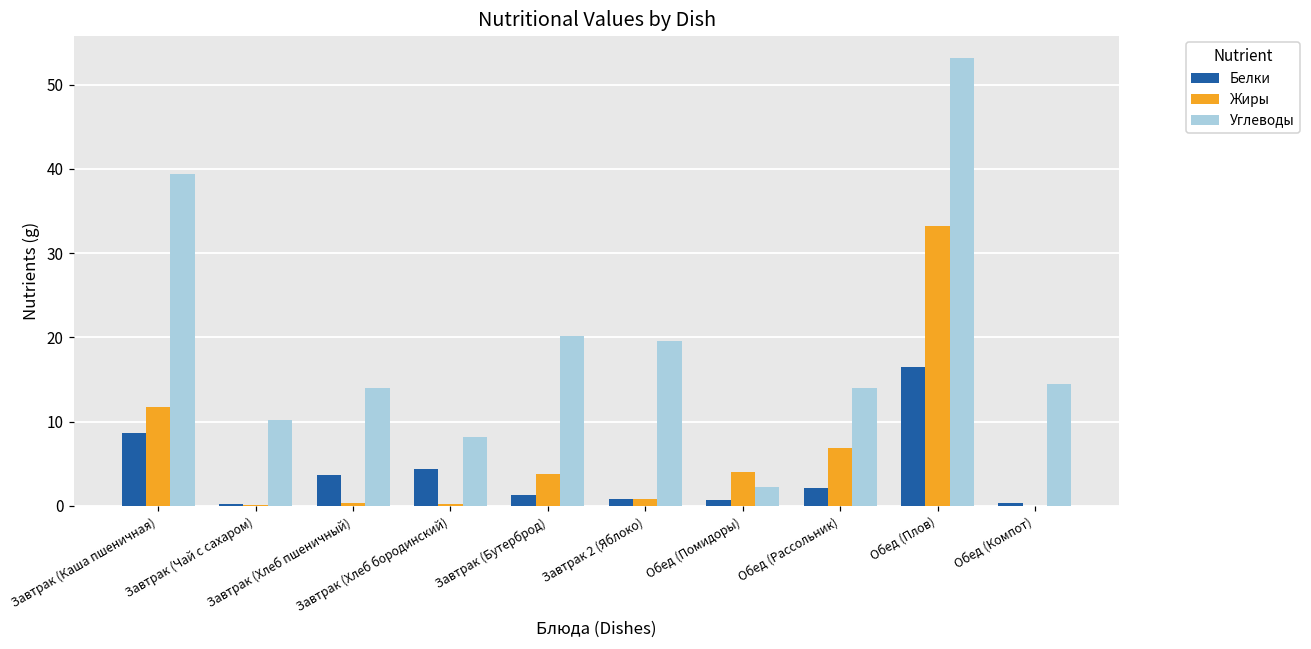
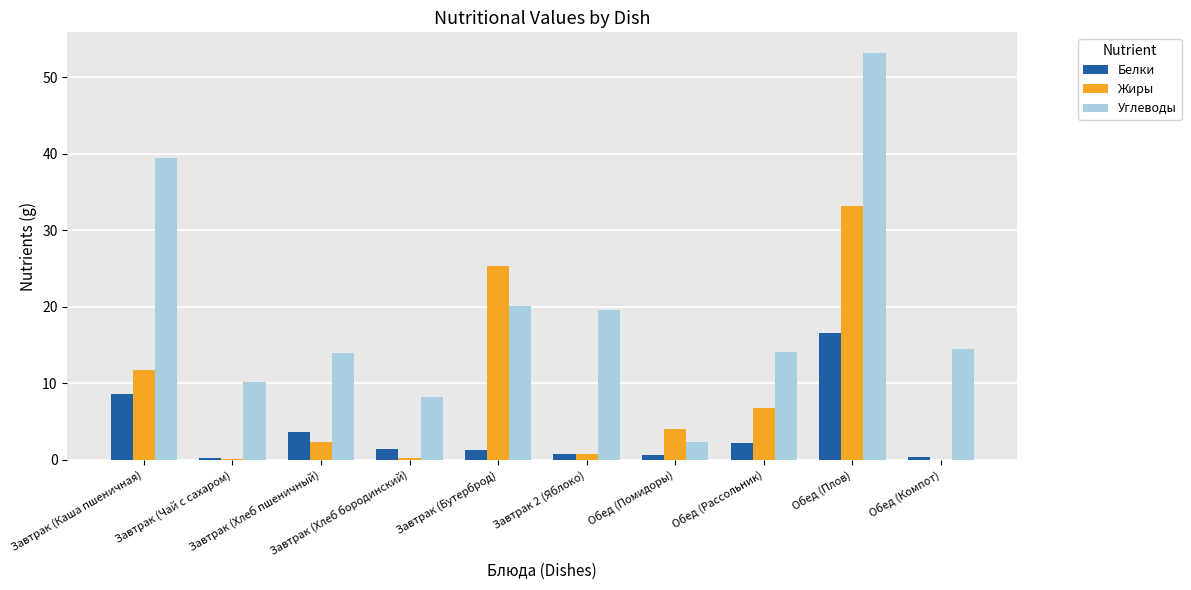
Жиры, Завтрак (Хлеб пшеничный): 0 -> 2
Белки, Завтрак (Хлеб бородинский): 4 -> 1
Жиры, Завтрак (Бутерброд): 4 -> 25
